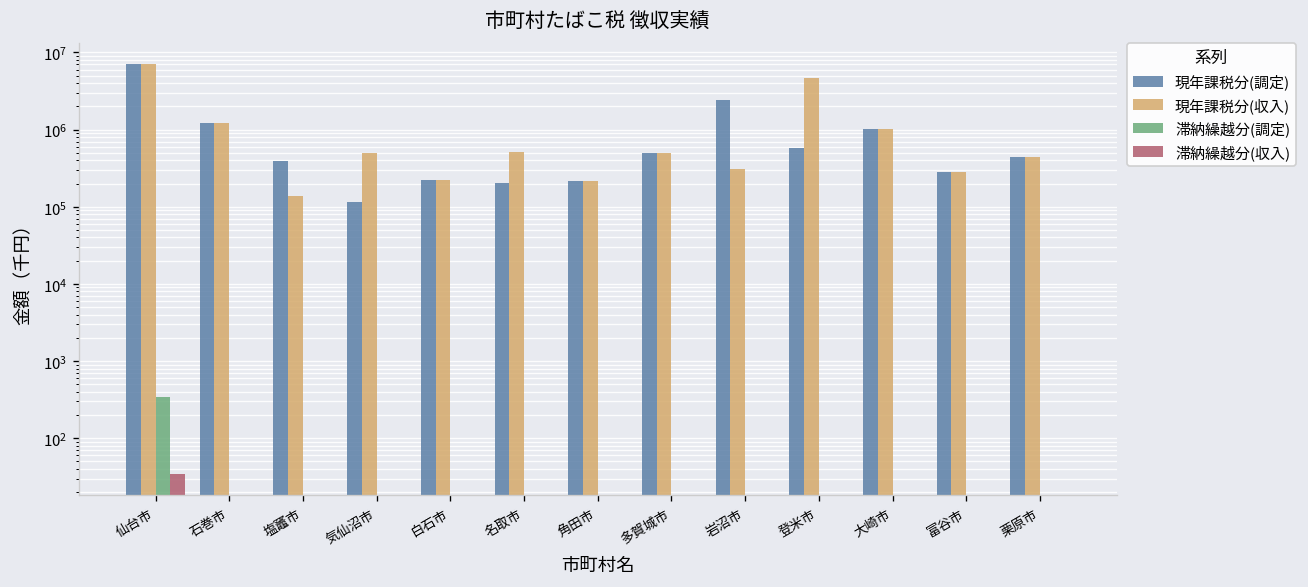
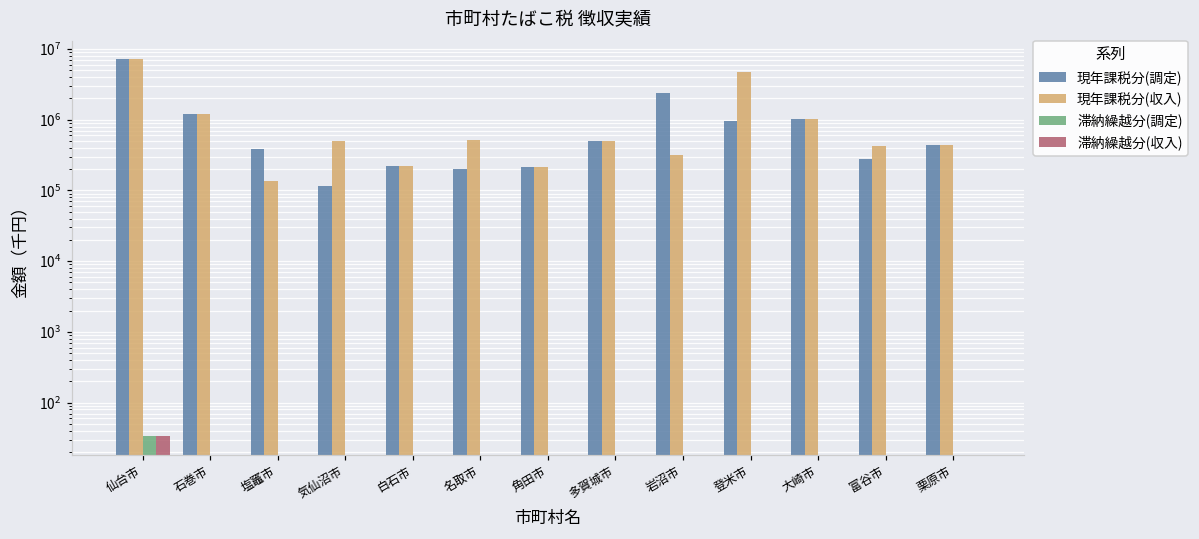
滞納繰越分(調定), 仙台市: 300 -> 30
現年課税分(調定), 登米市: 600000 -> 900000
現年課税分(収入), 富谷市: 300000 -> 400000
